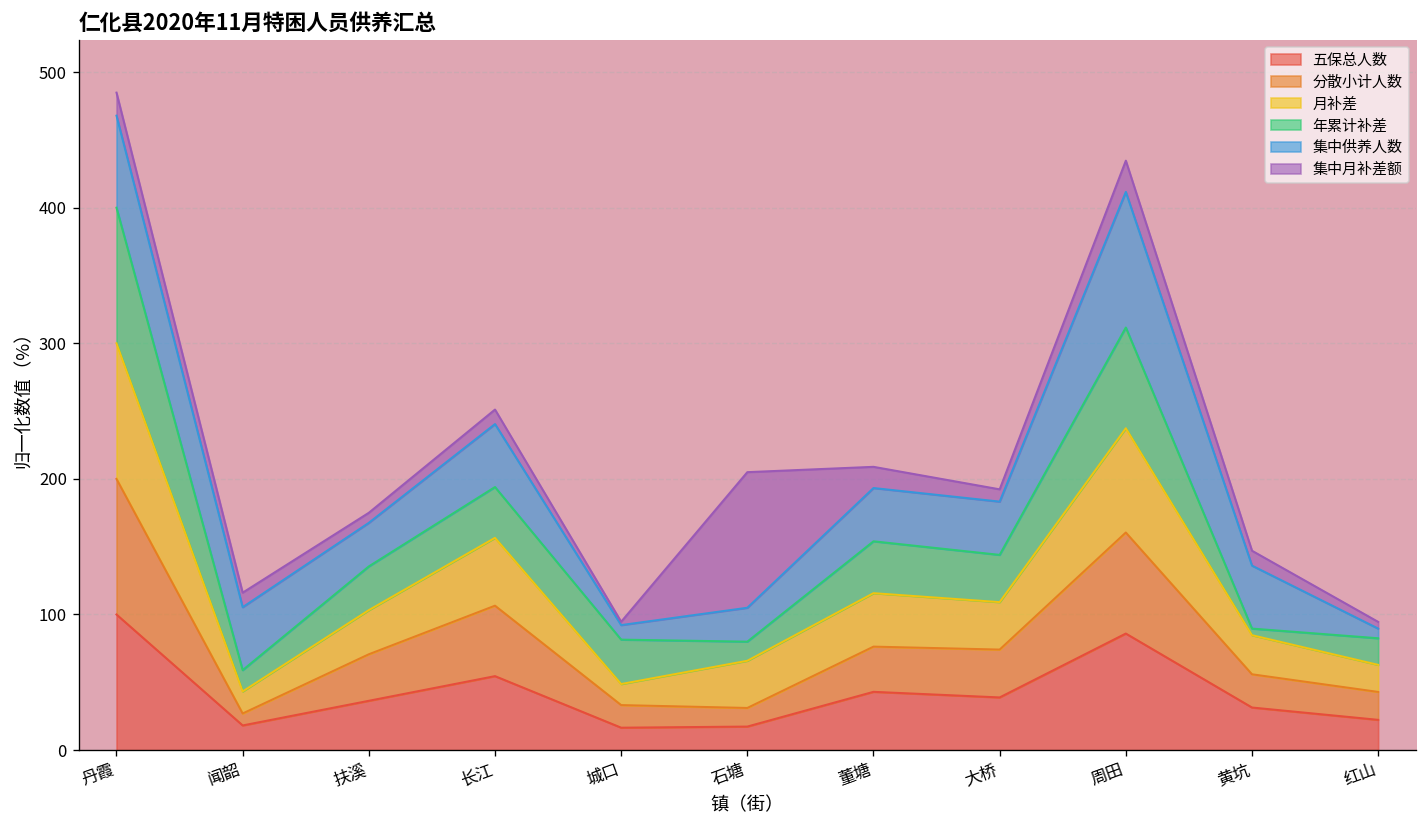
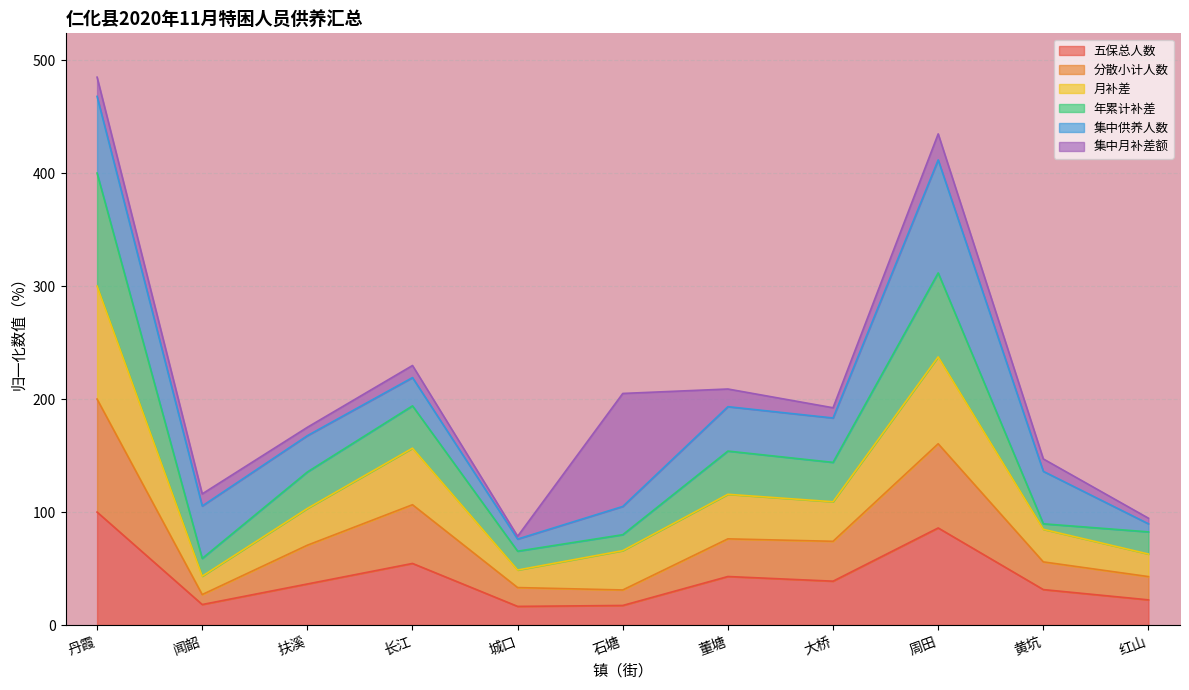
集中供养人数, 长江: 46 -> 25
年累计补差, 城口: 33 -> 17
